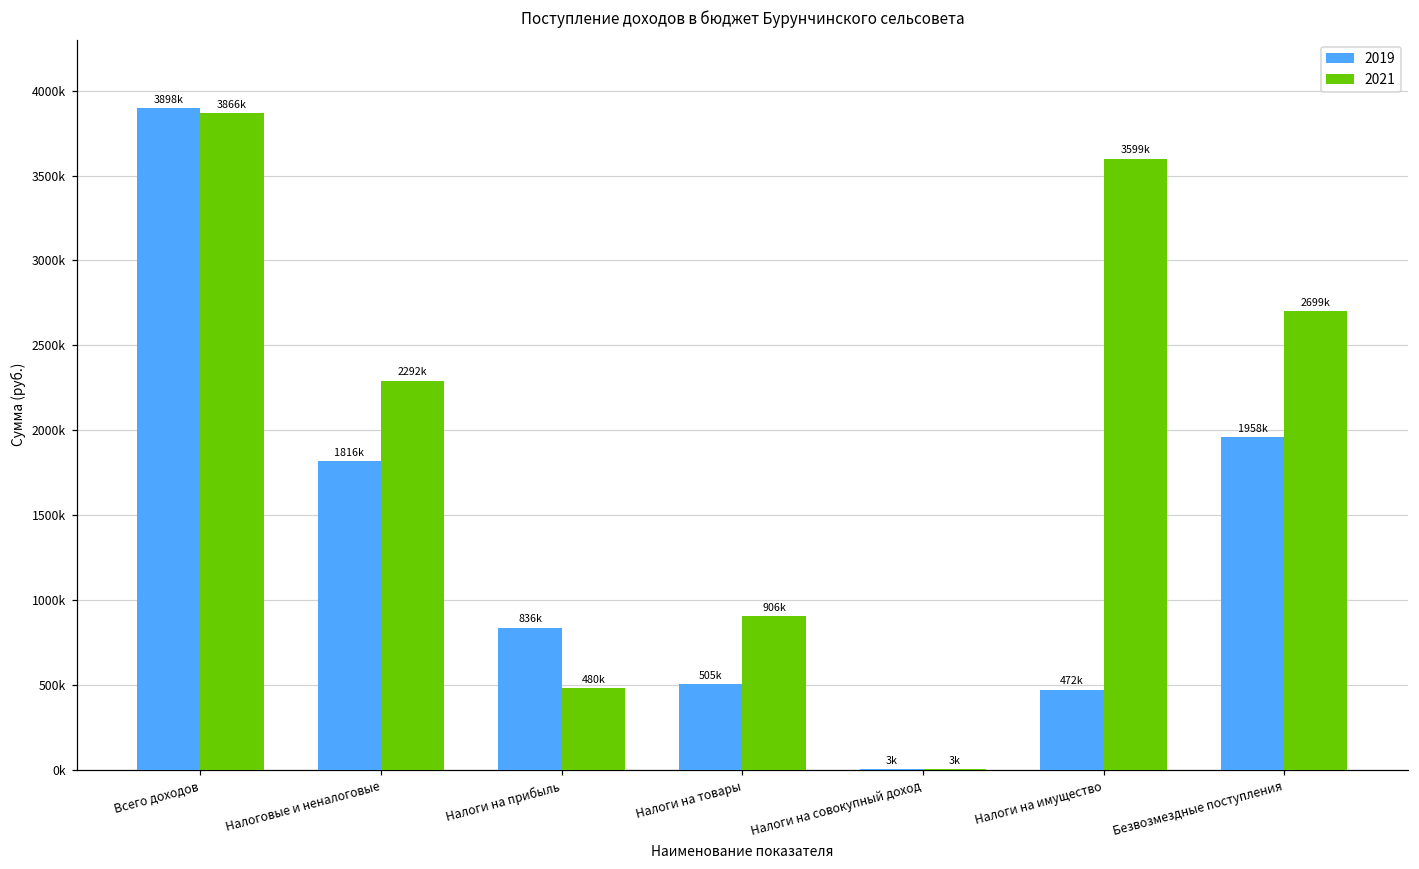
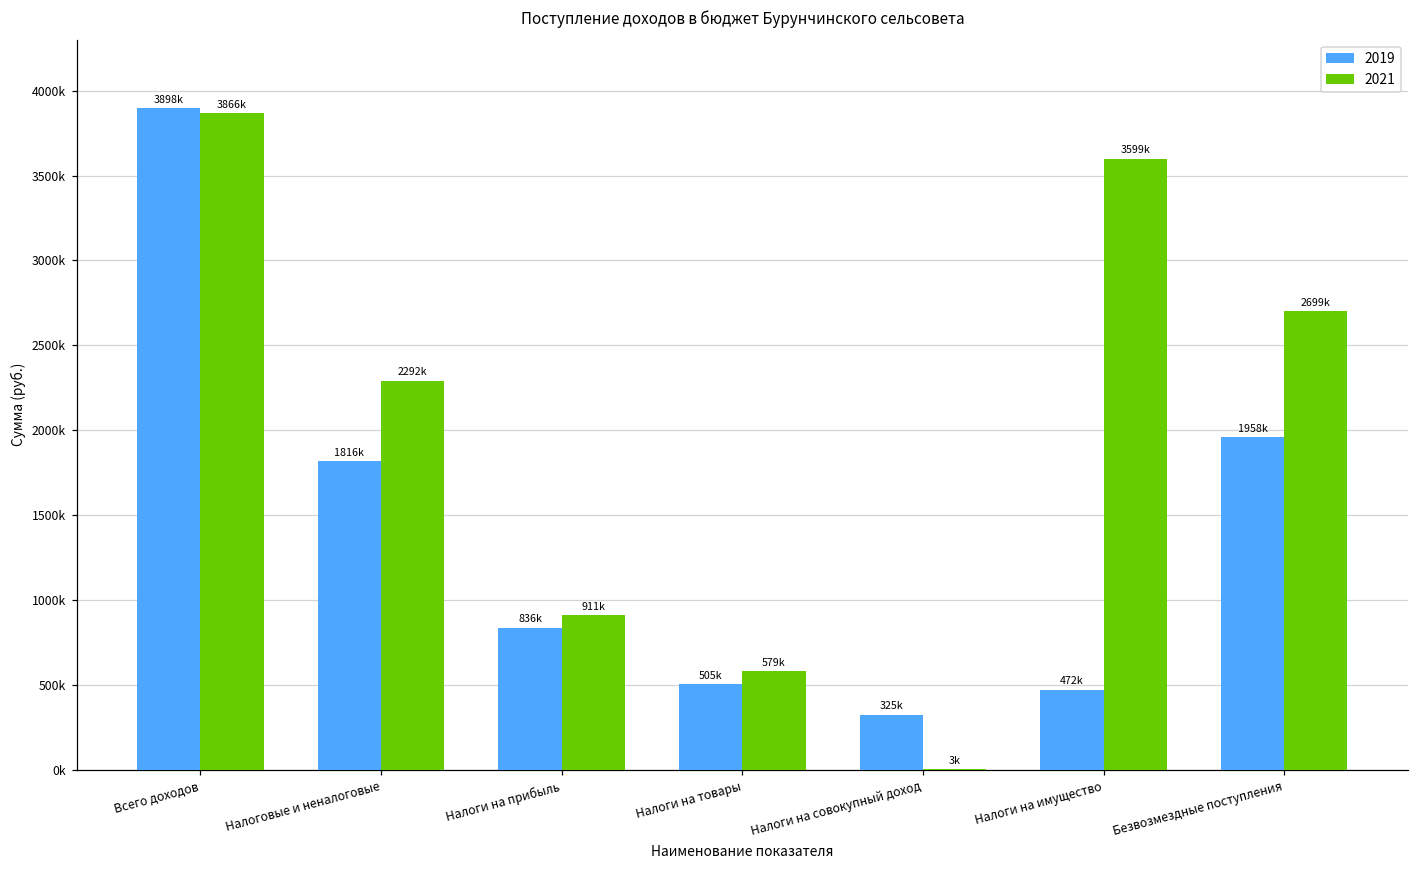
2021, Налоги на прибыль: 480k -> 911k
2021, Налоги на товары: 906k -> 579k
2019, Налоги на совокупный доход: 3k -> 325k
